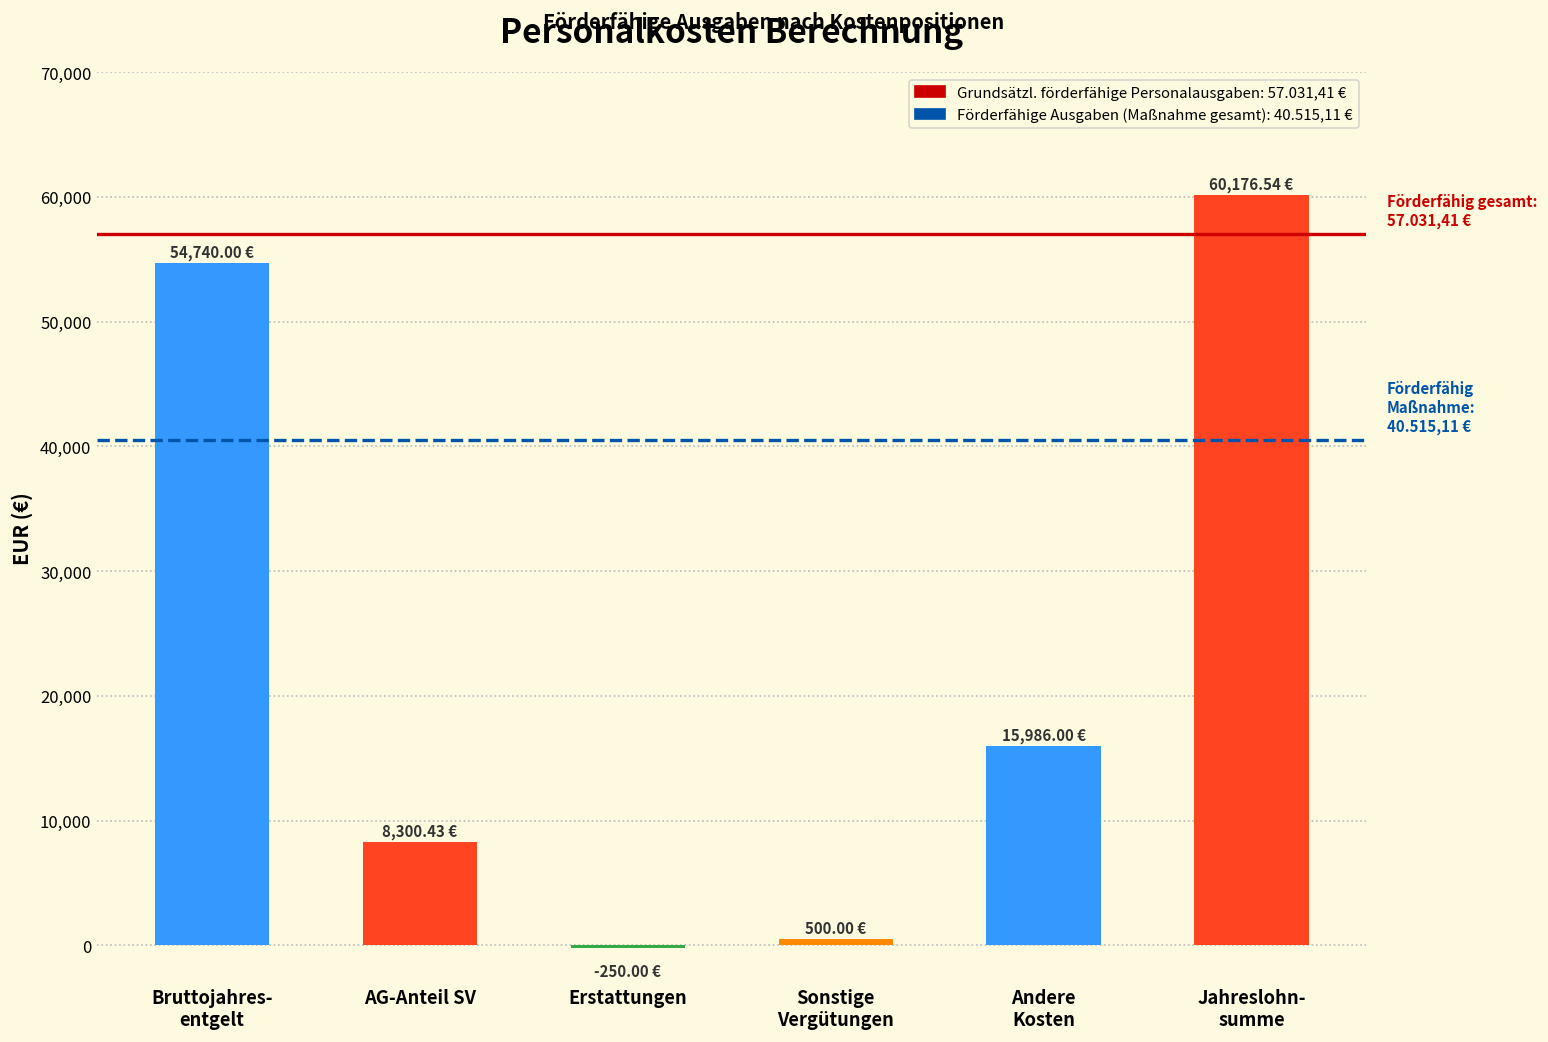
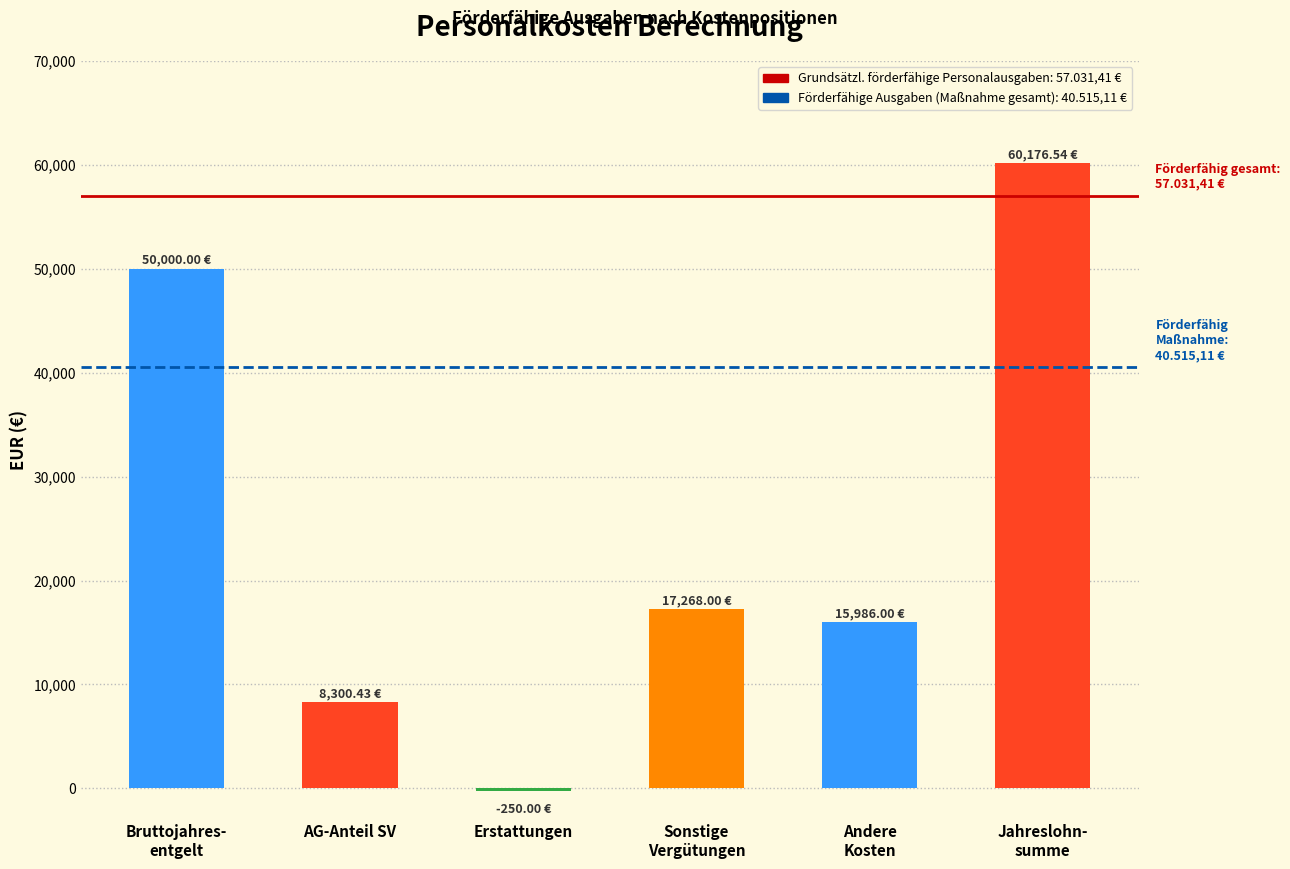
Bruttojahres- entgelt: 54,740.00 -> 50,000.00
Sonstige Vergütungen: 500.00 -> 17,268.00
